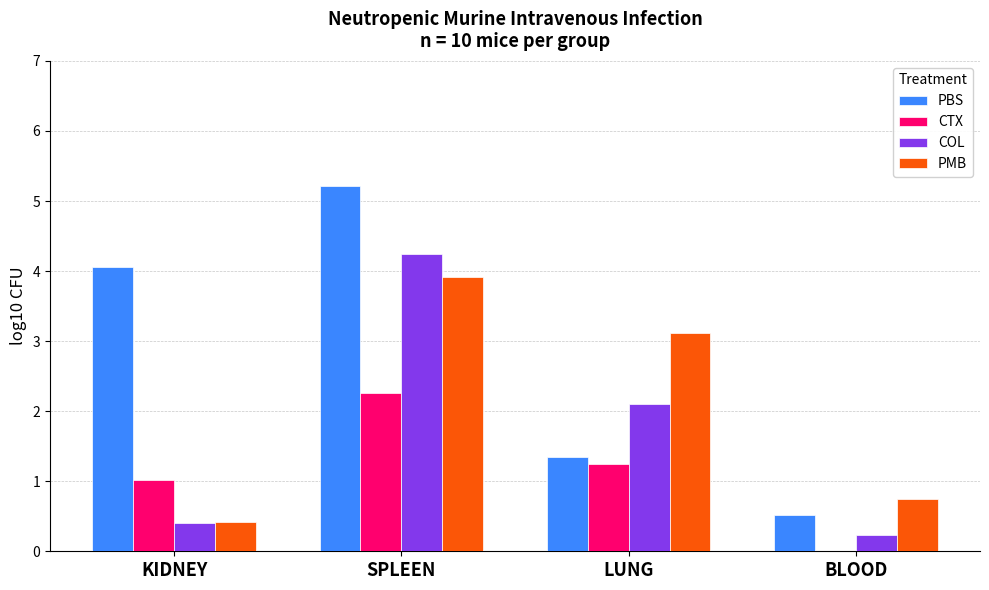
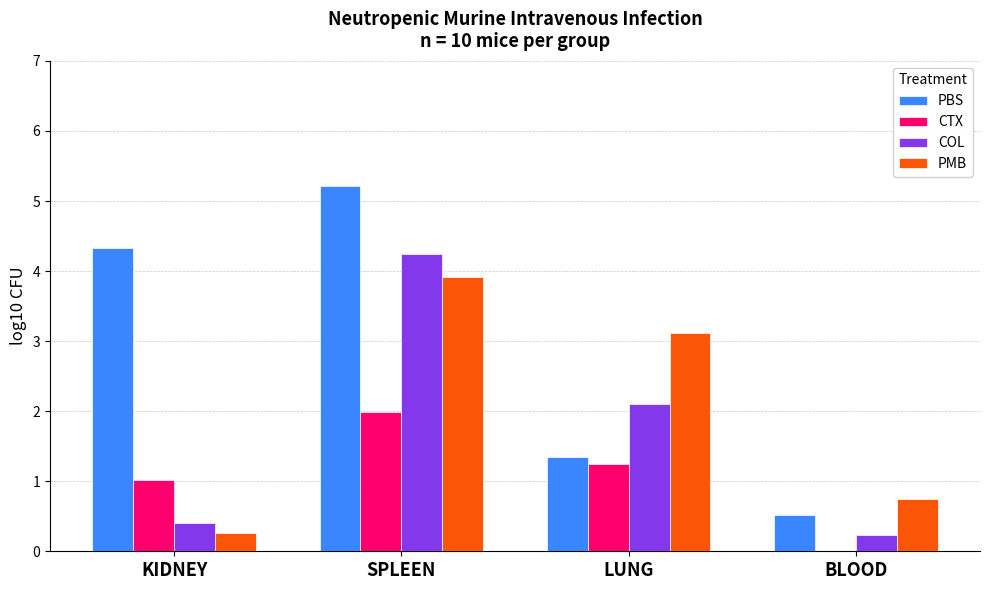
PBS, KIDNEY: 4.1 -> 4.3
PMB, KIDNEY: 0.4 -> 0.3
CTX, SPLEEN: 2.3 -> 2.0
